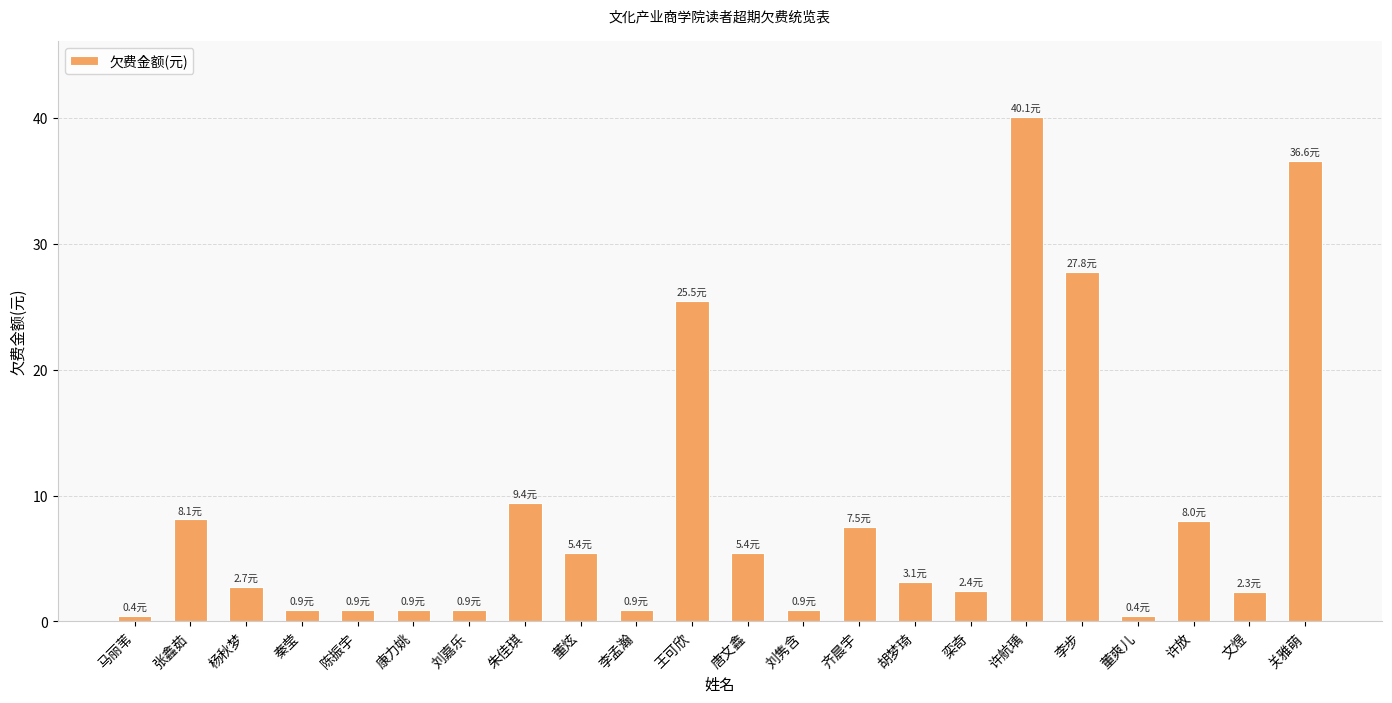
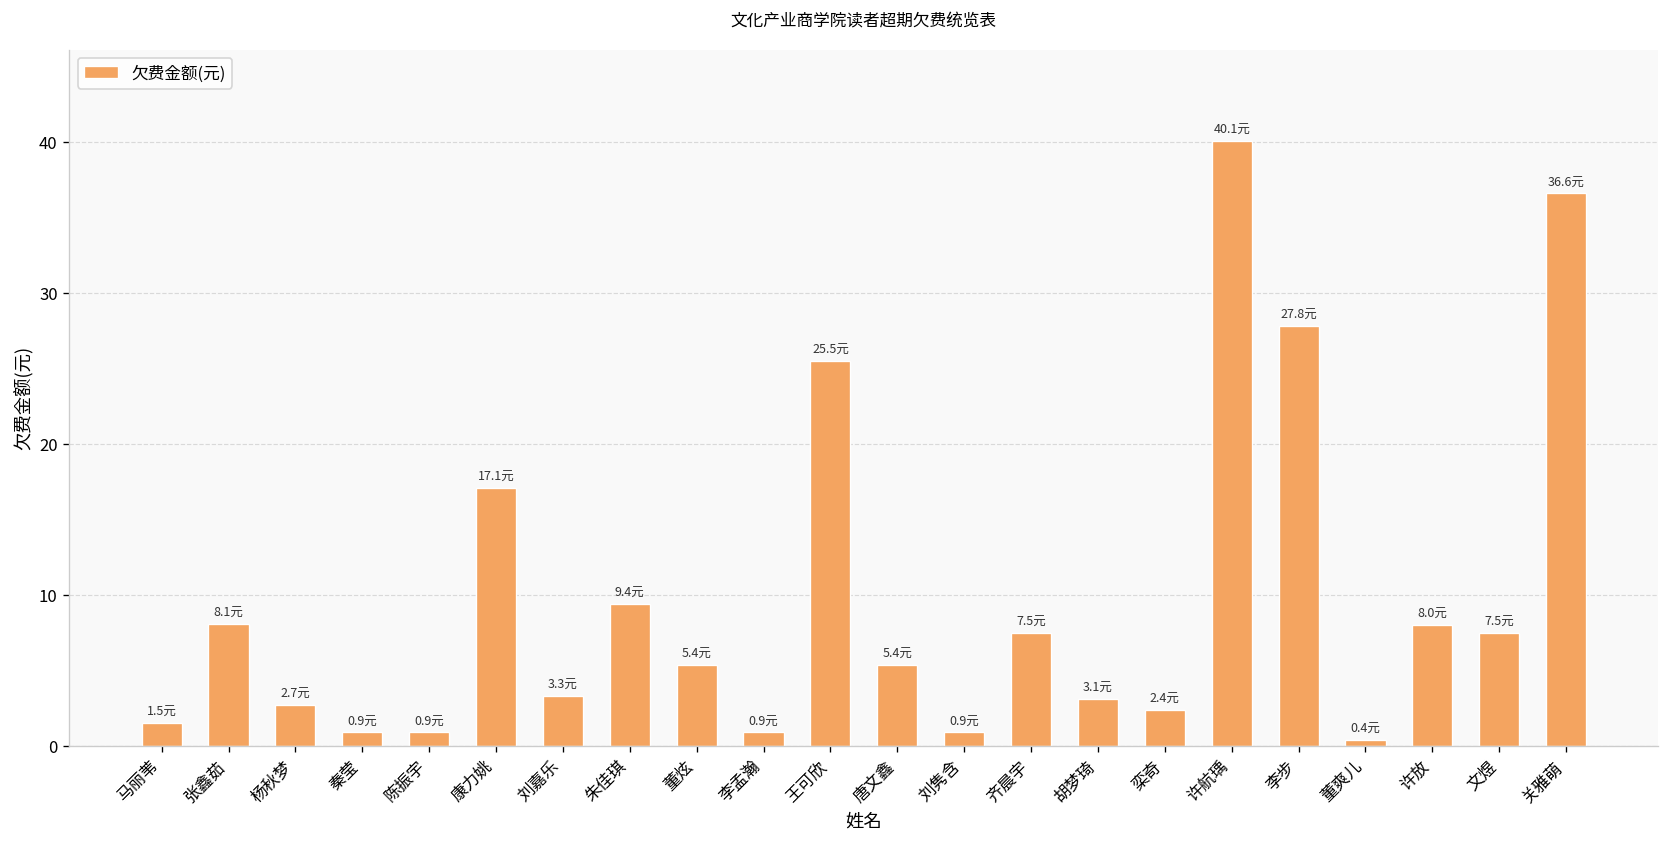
马丽苇: 0.4元 -> 1.5元
康力姚: 0.9元 -> 17.1元
刘嘉乐: 0.9元 -> 3.3元
文煜: 2.3元 -> 7.5元
